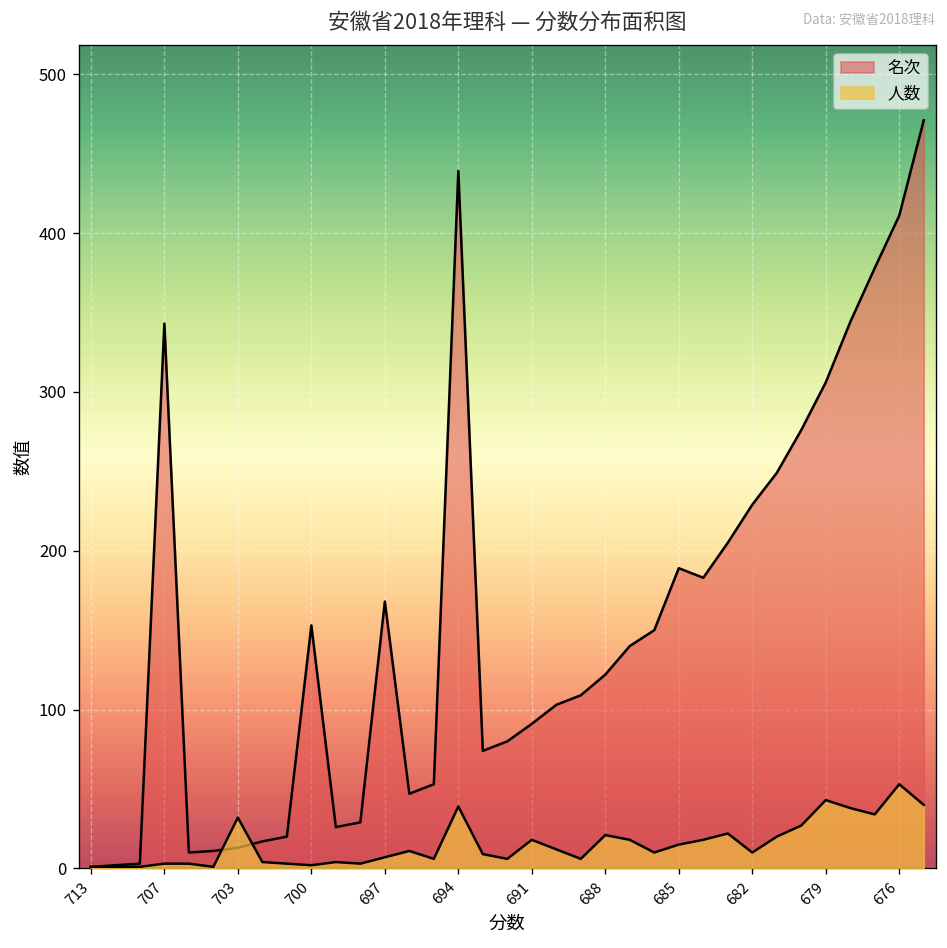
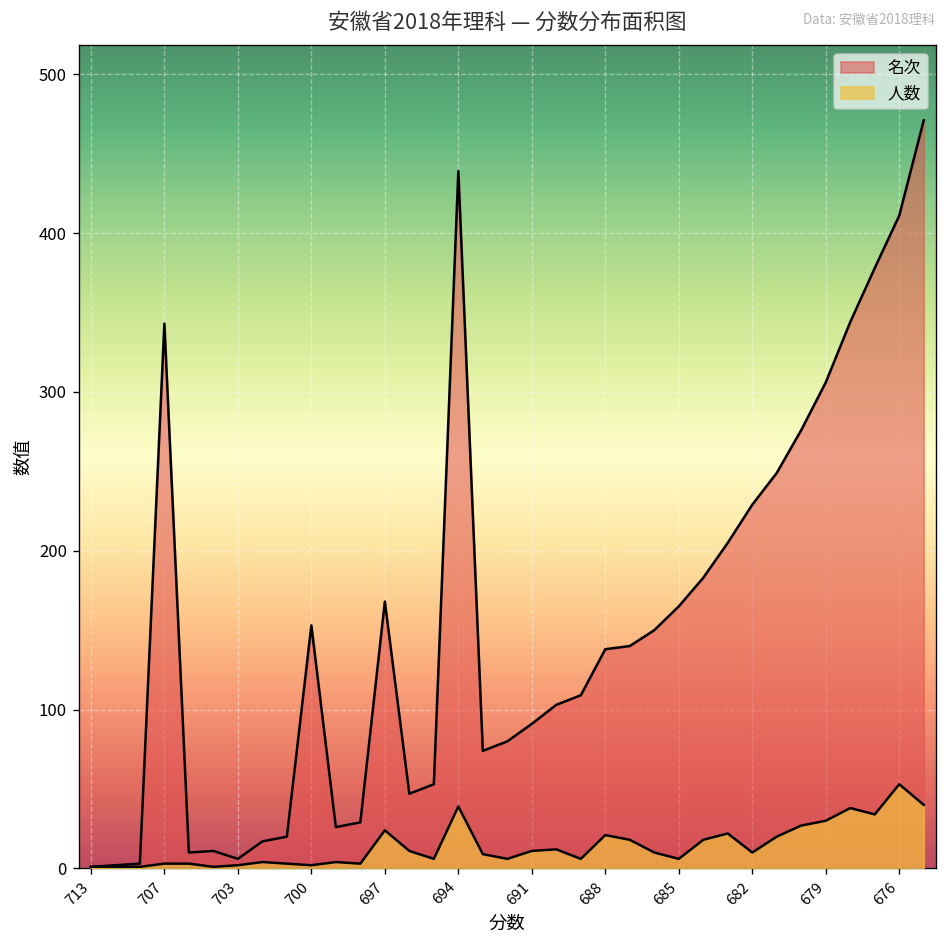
名次, 703: 13 -> 6
人数, 703: 32 -> 2
人数, 697: 7 -> 24
人数, 691: 18 -> 11
名次, 688: 122 -> 138
名次, 685: 189 -> 165
人数, 685: 15 -> 6
人数, 679: 43 -> 30
